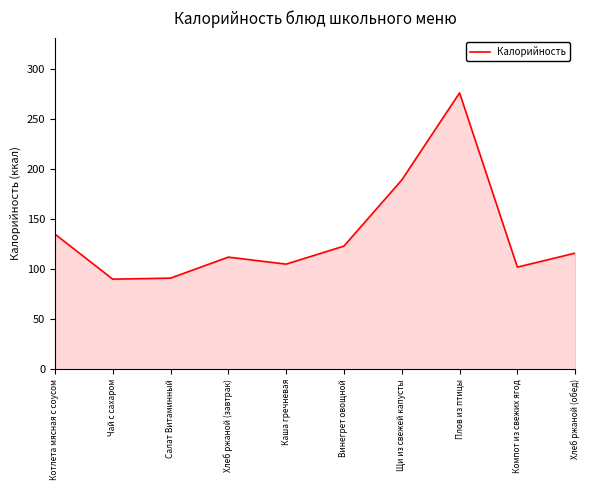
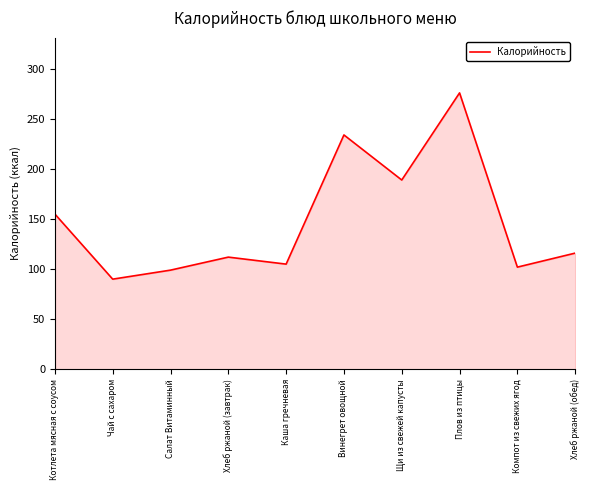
Котлета мясная с соусом: 135 -> 155
Салат Витаминный: 91 -> 99
Винегрет овощной: 123 -> 234
